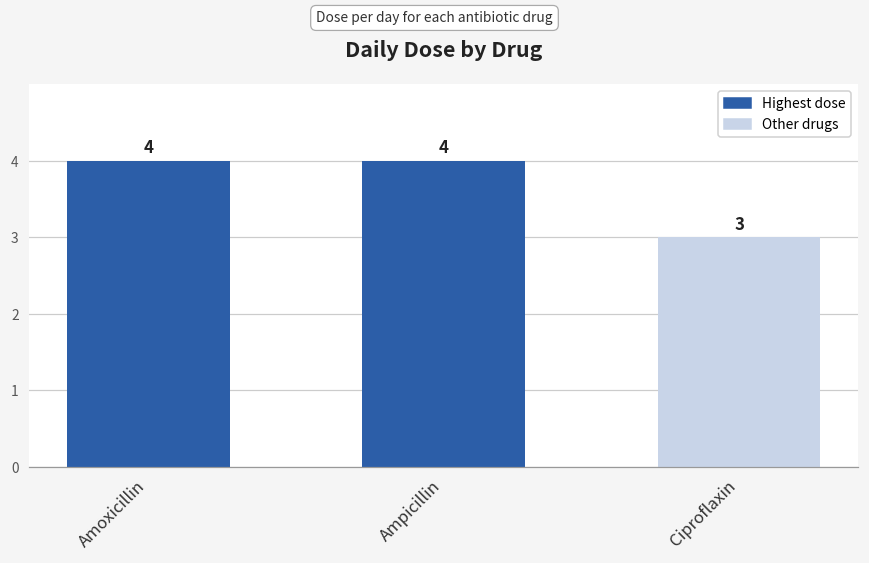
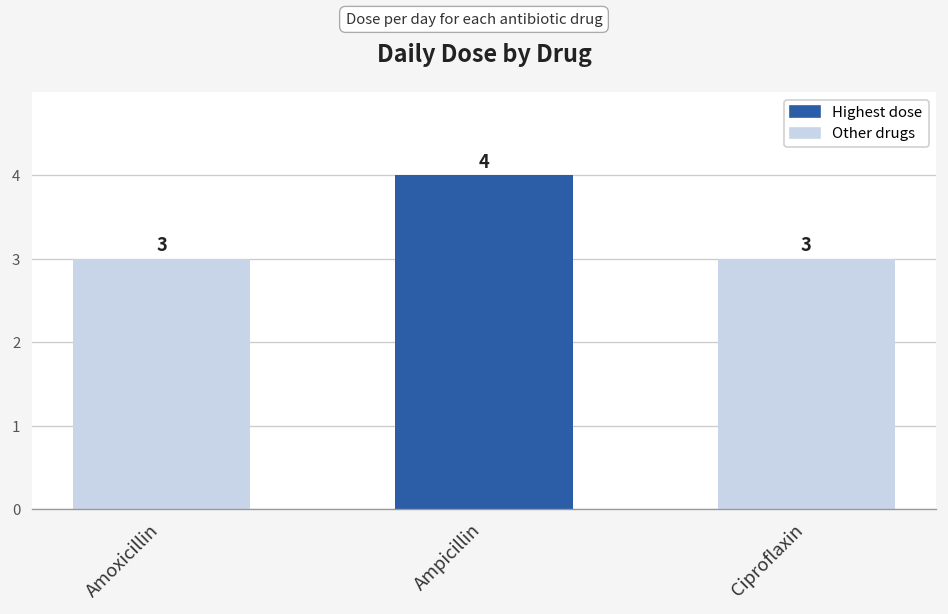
Amoxicillin: 4 -> 3
